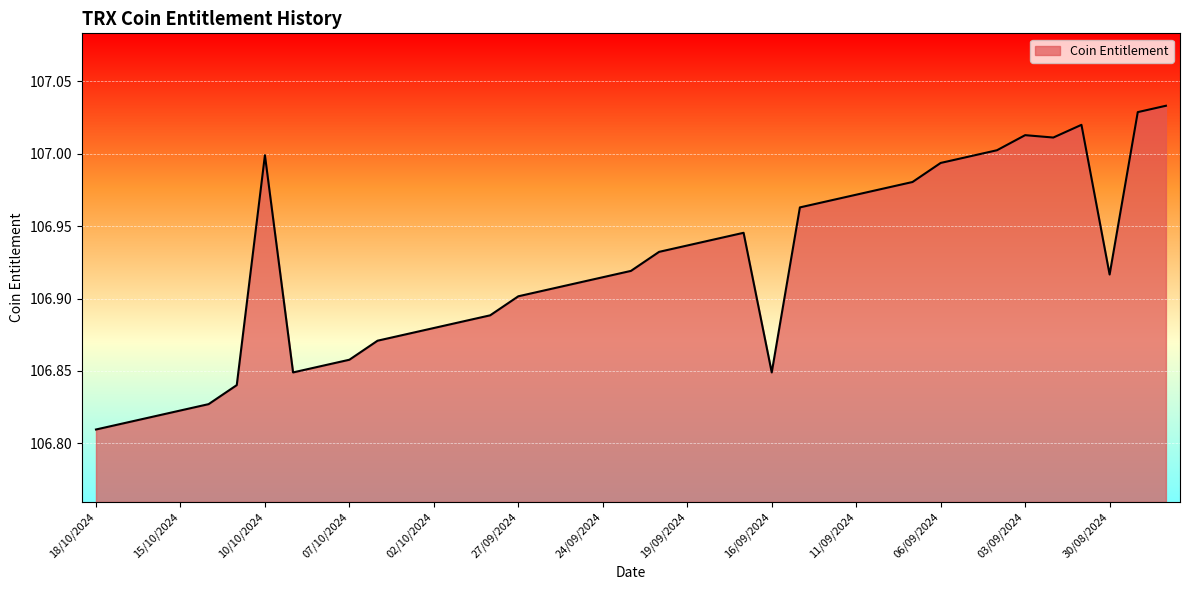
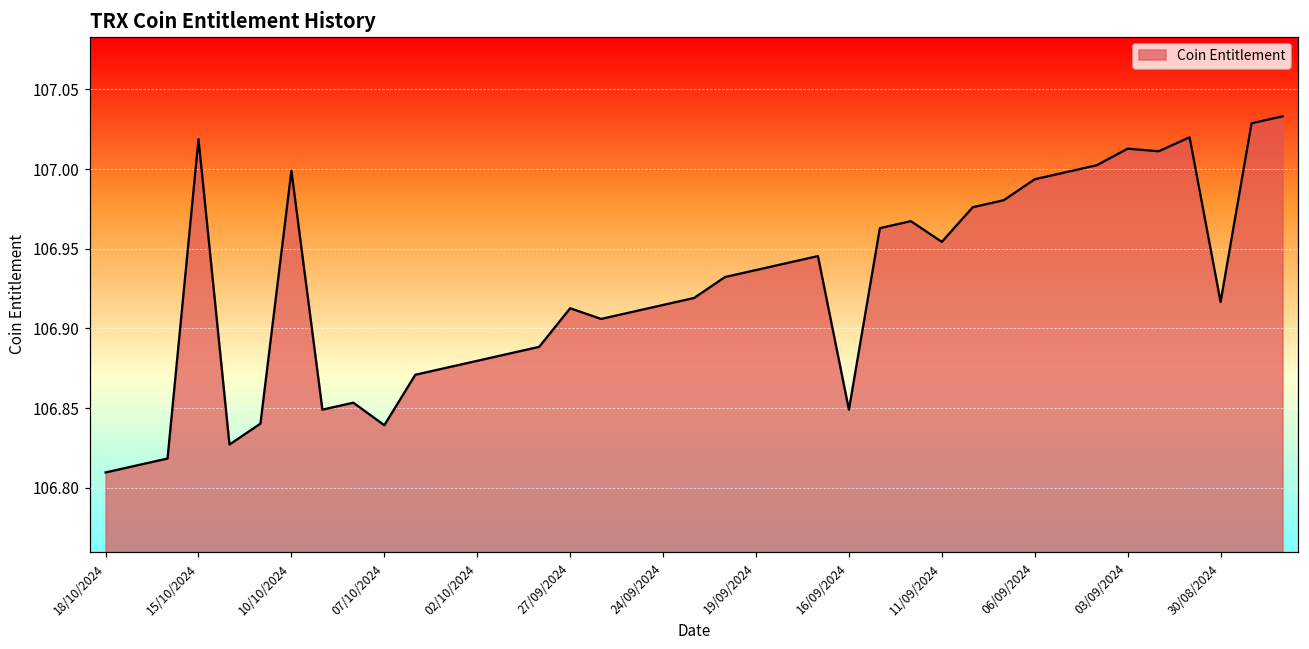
15/10/2024: 106.823 -> 107.019
07/10/2024: 106.858 -> 106.839
27/09/2024: 106.902 -> 106.913
11/09/2024: 106.972 -> 106.954
